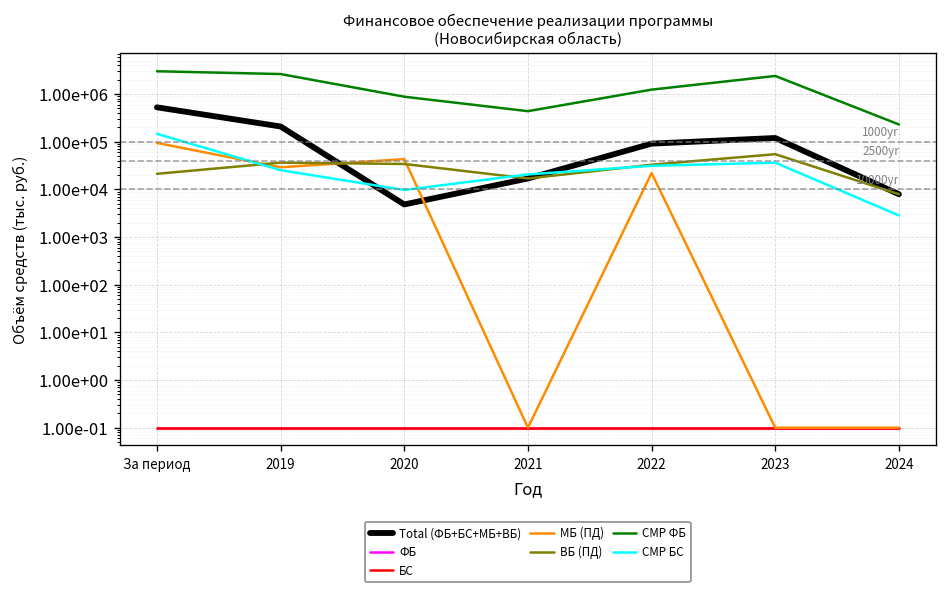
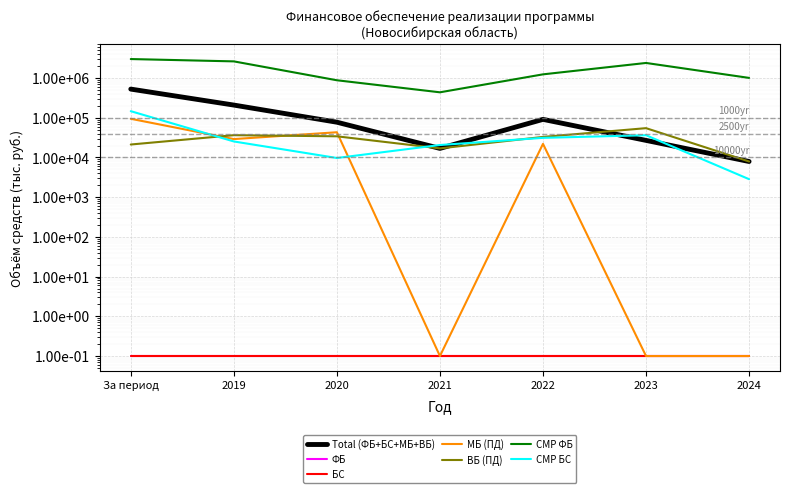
Total (ФБ+БС+МБ+ВБ), 2020: 5000 -> 80000
Total (ФБ+БС+МБ+ВБ), 2023: 120000 -> 30000
СМР ФБ, 2024: 200000 -> 1000000
